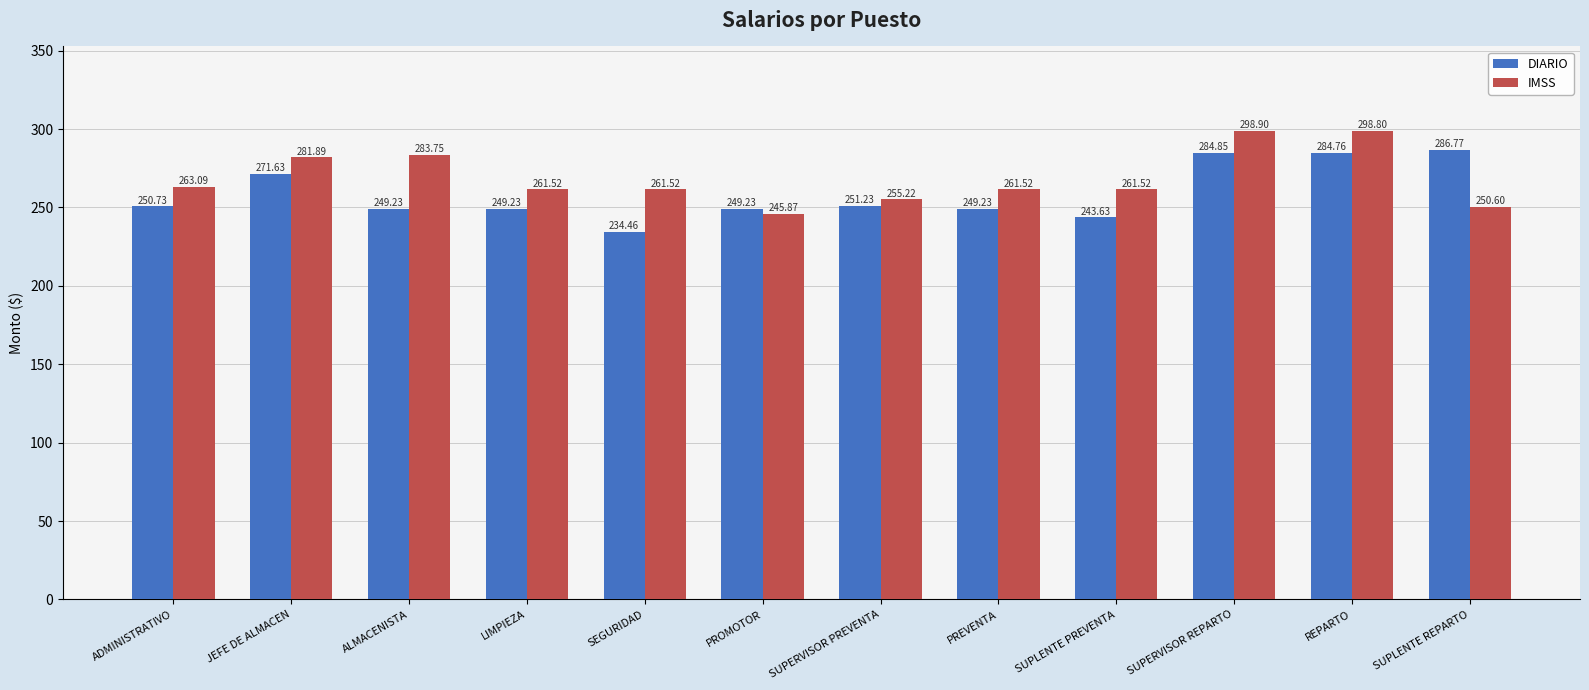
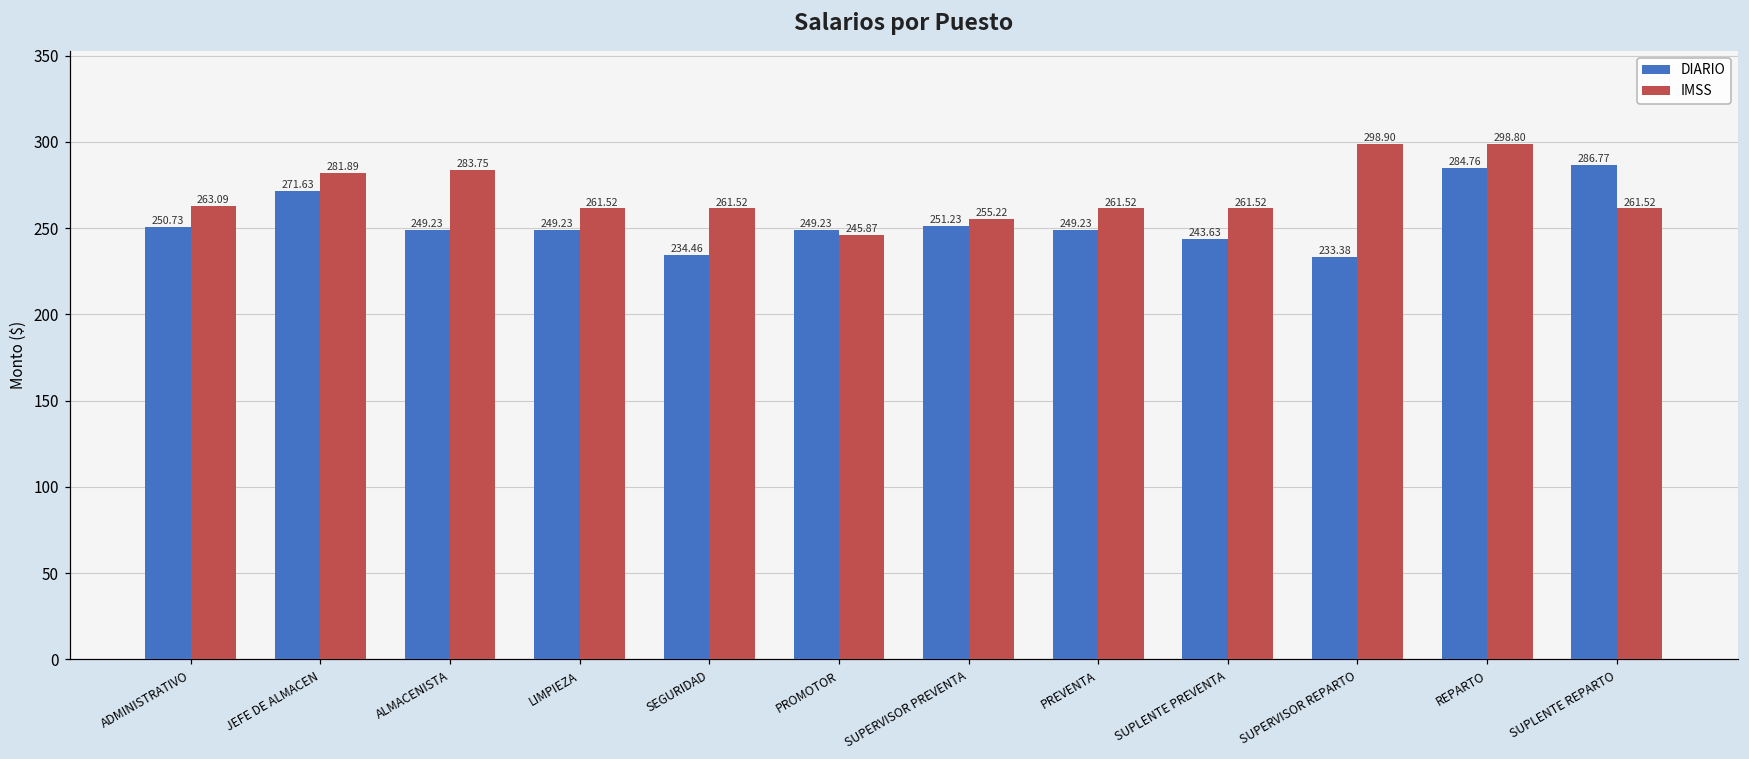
DIARIO, SUPERVISOR REPARTO: 284.85 -> 233.38
IMSS, SUPLENTE REPARTO: 250.60 -> 261.52
